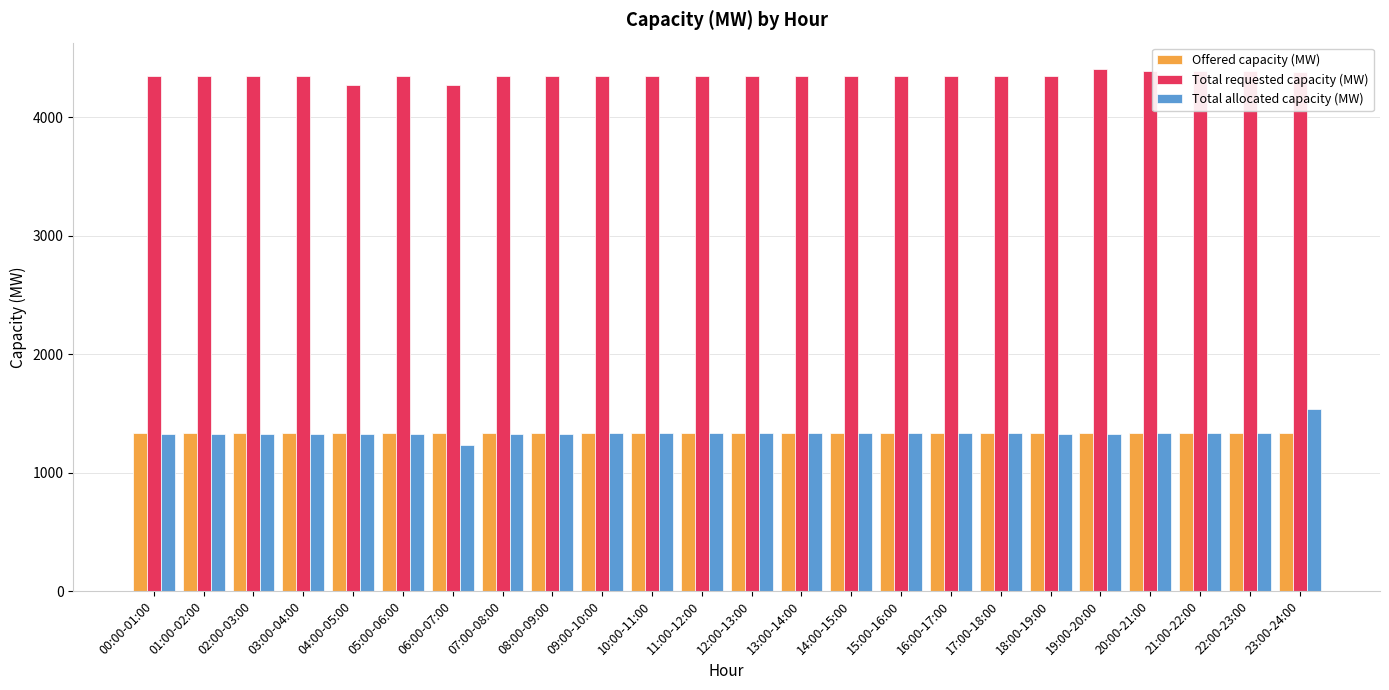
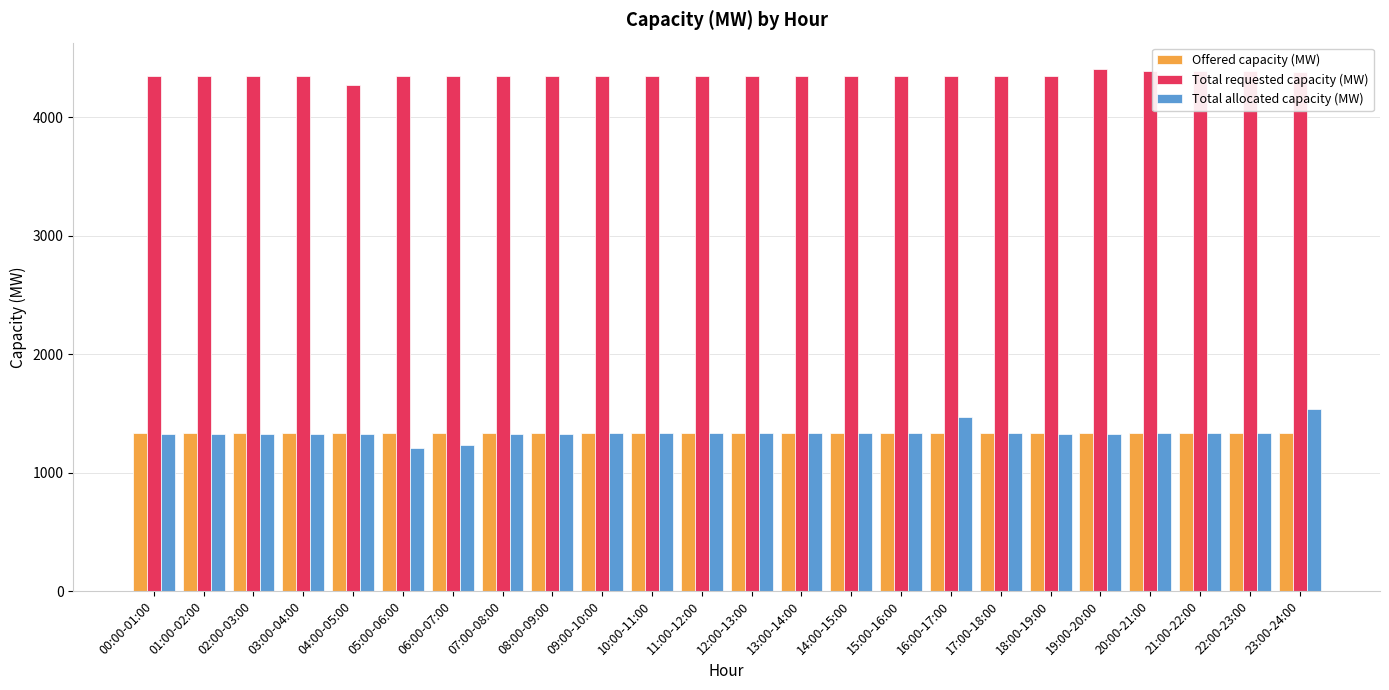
Total allocated capacity (MW), 05:00-06:00: 1330 -> 1210
Total requested capacity (MW), 06:00-07:00: 4270 -> 4350
Total allocated capacity (MW), 16:00-17:00: 1330 -> 1470
